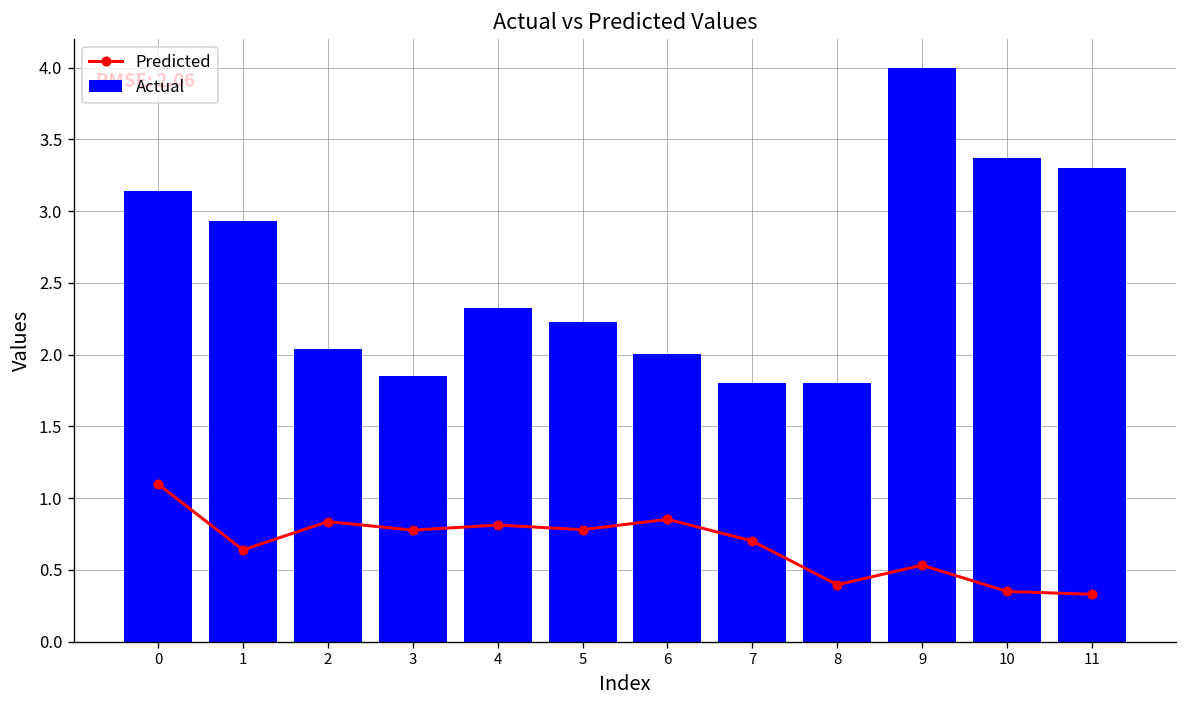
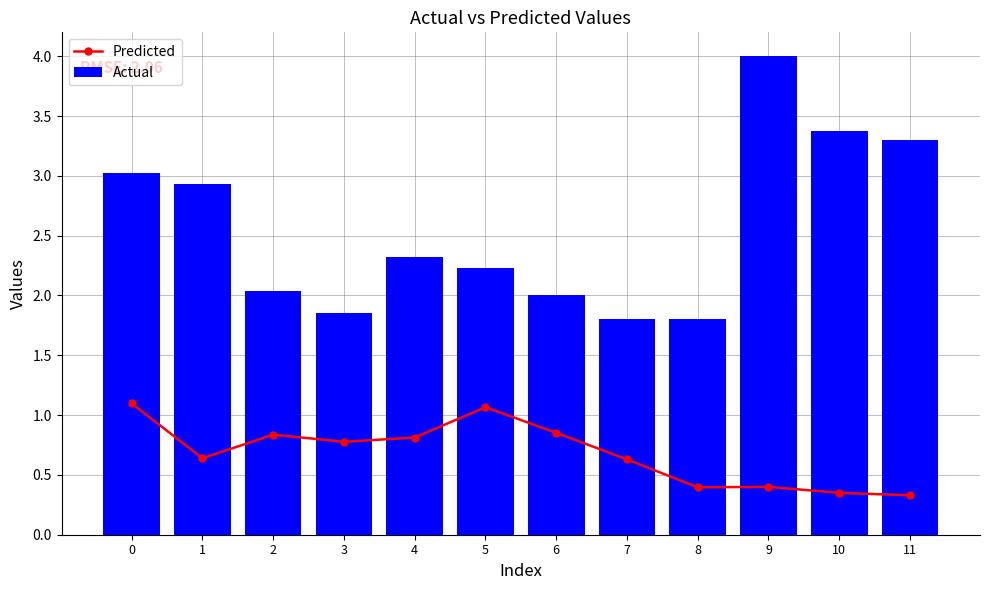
Actual, 0: 3.14 -> 3.02
Predicted, 5: 0.78 -> 1.07
Predicted, 7: 0.70 -> 0.63
Predicted, 9: 0.53 -> 0.40
